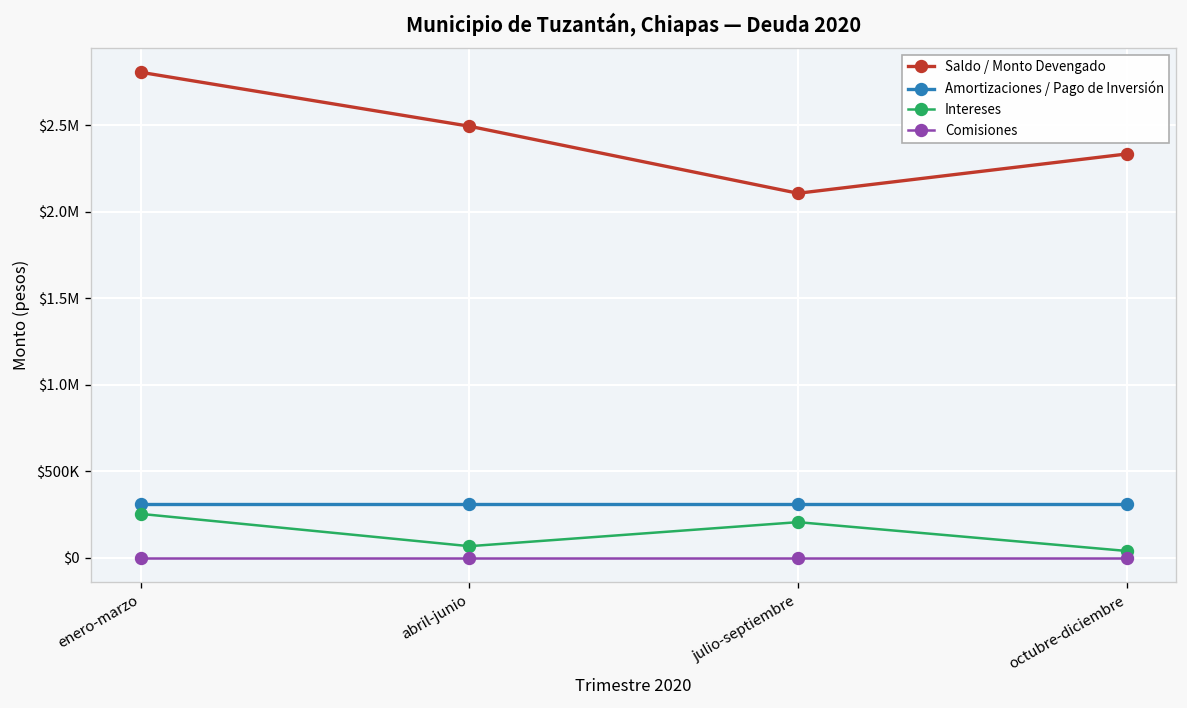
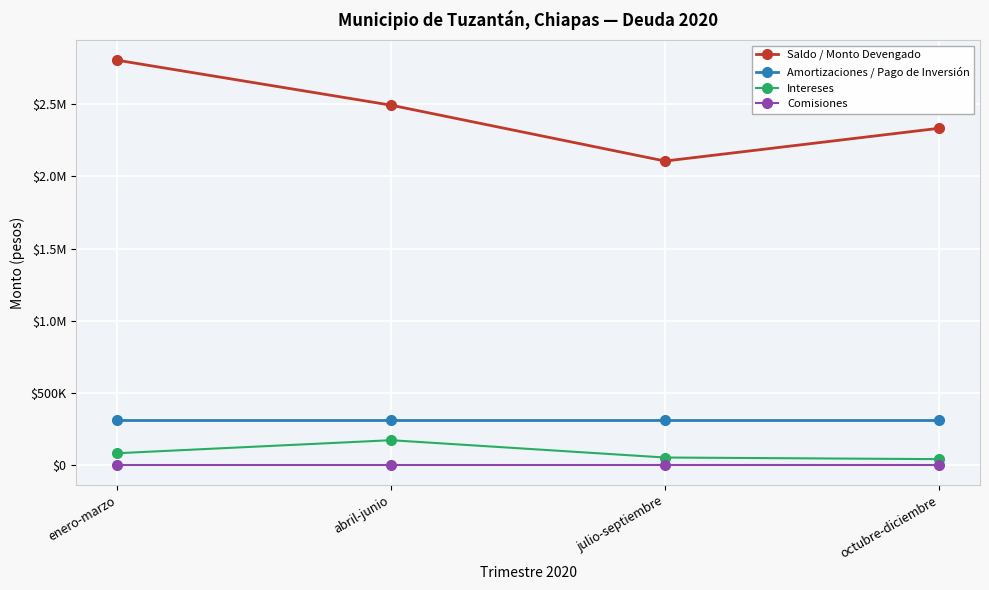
Intereses, enero-marzo: $250000 -> $80000
Intereses, abril-junio: $70000 -> $170000
Intereses, julio-septiembre: $210000 -> $50000
